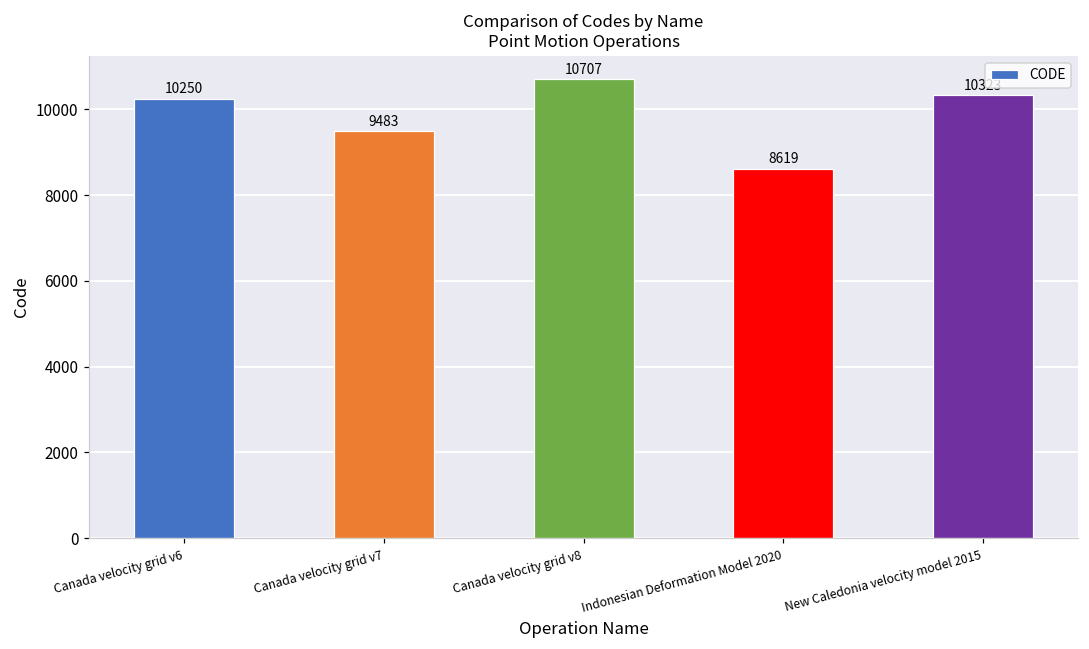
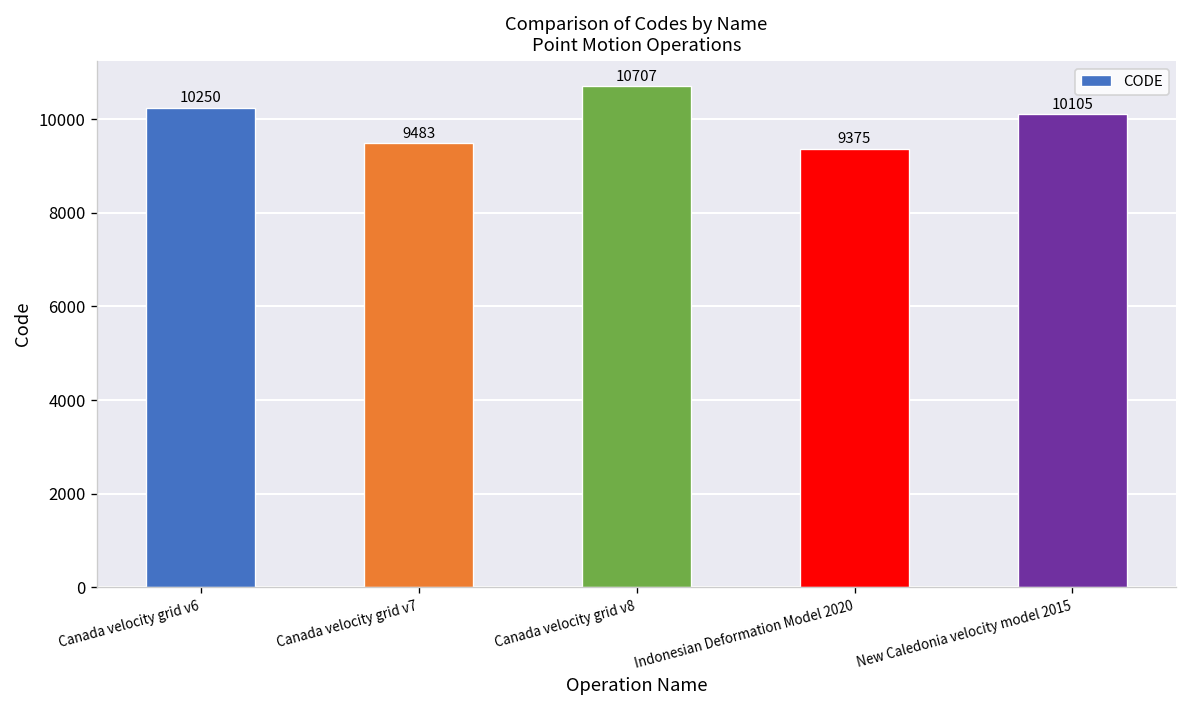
Indonesian Deformation Model 2020: 8619 -> 9375
New Caledonia velocity model 2015: 10323 -> 10105
